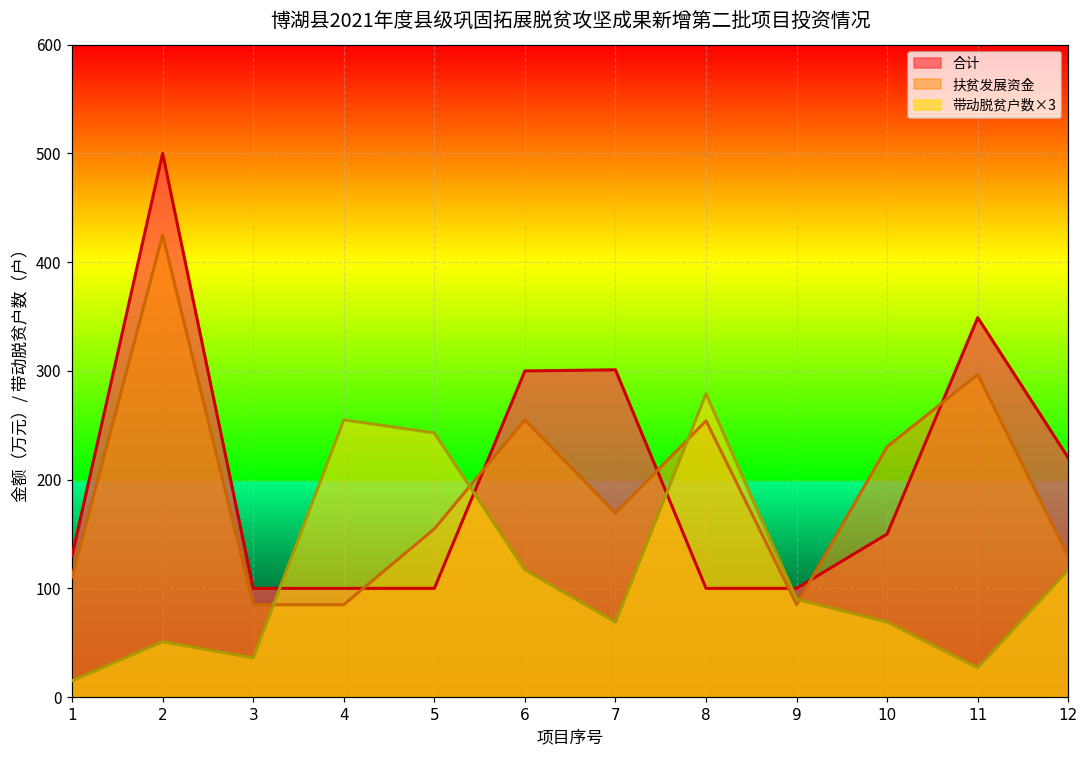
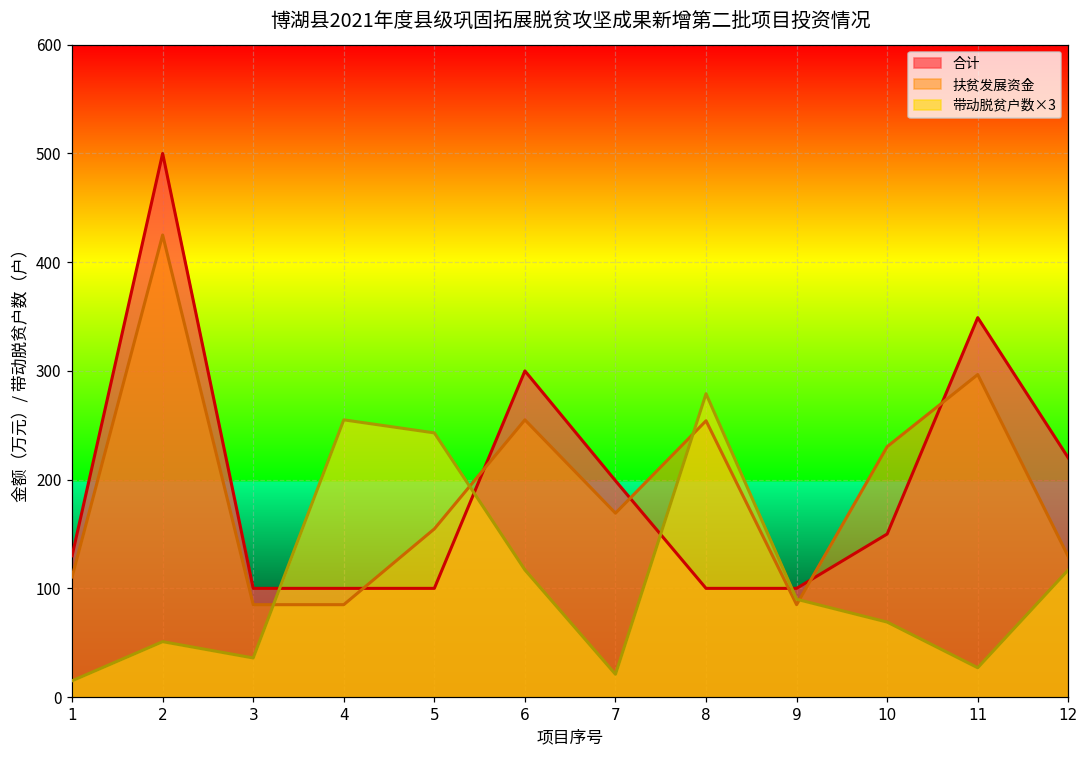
合计, 7: 300 -> 200
带动脱贫户数×3, 7: 70 -> 20
